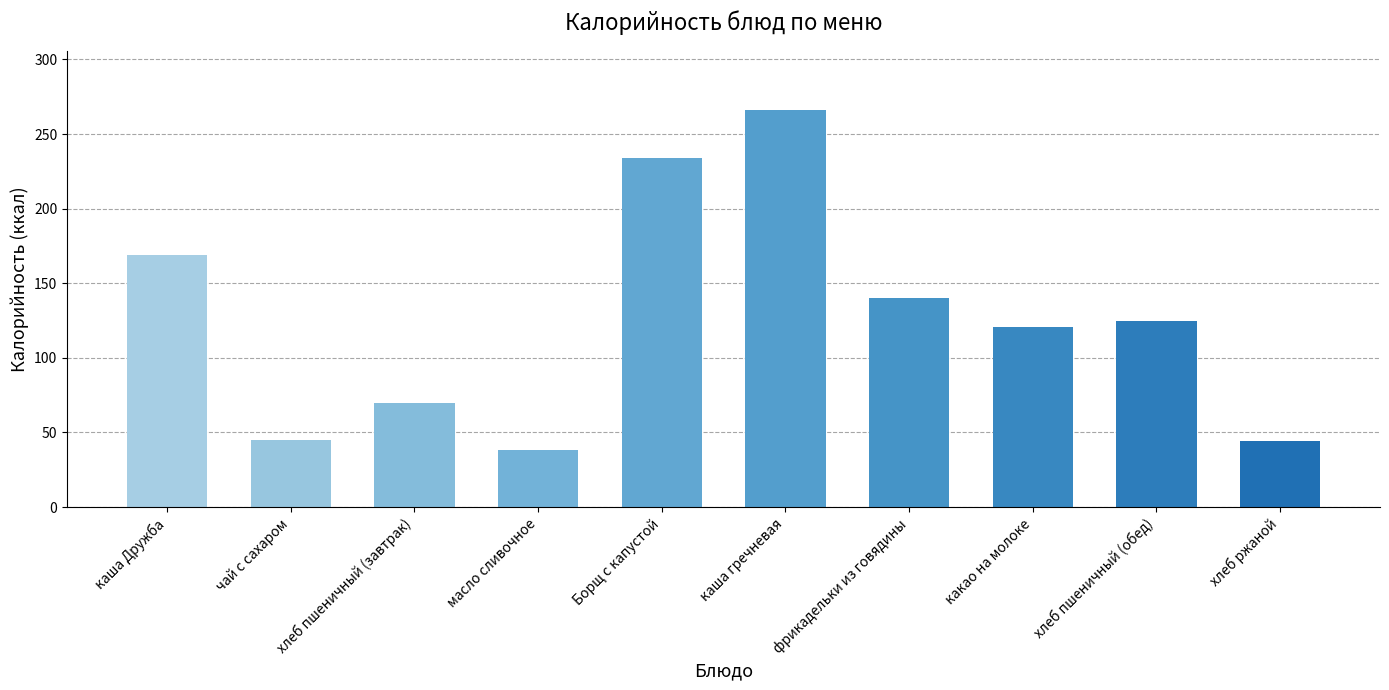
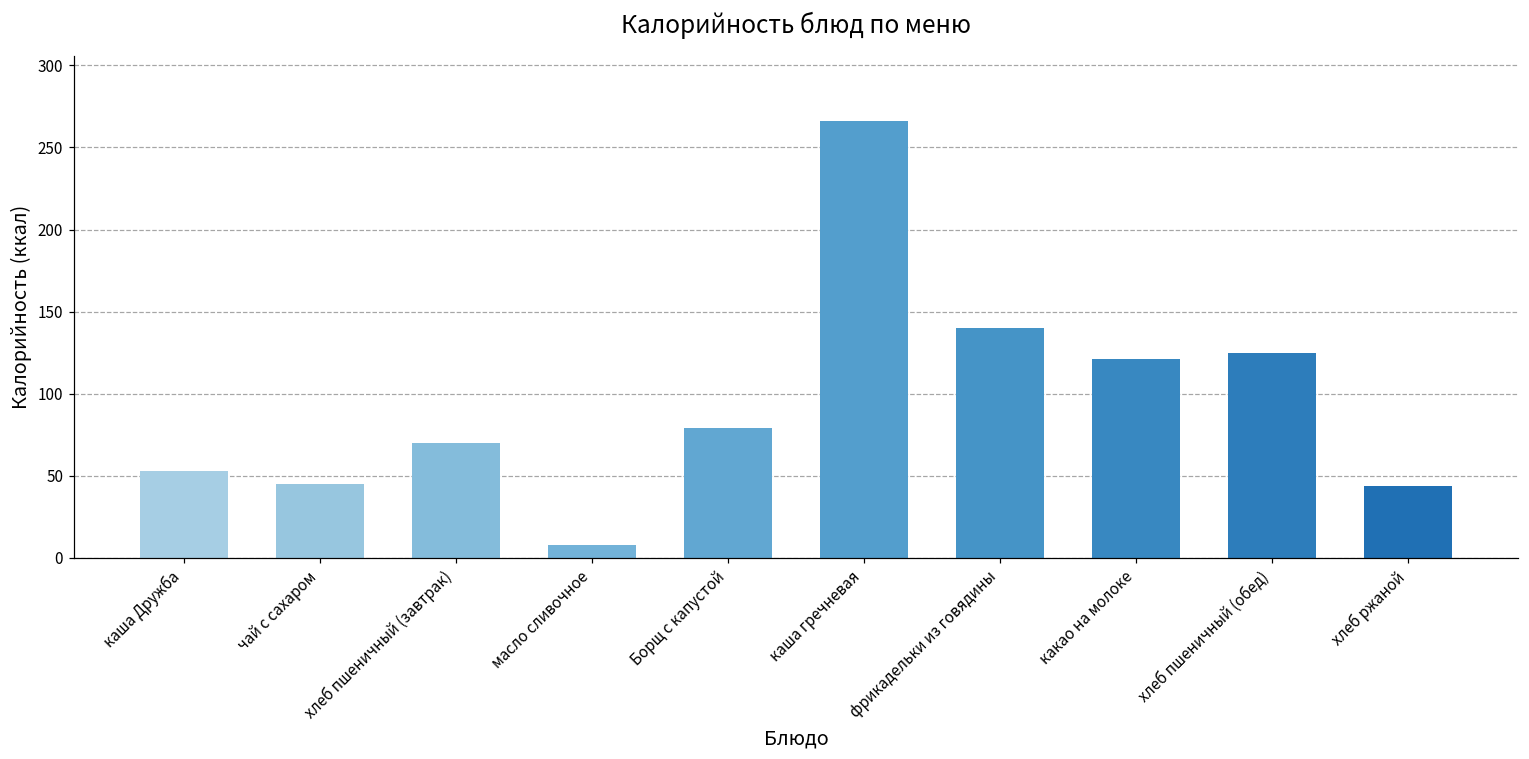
каша Дружба: 169 -> 53
масло сливочное: 38 -> 8
Борщ с капустой: 234 -> 79
